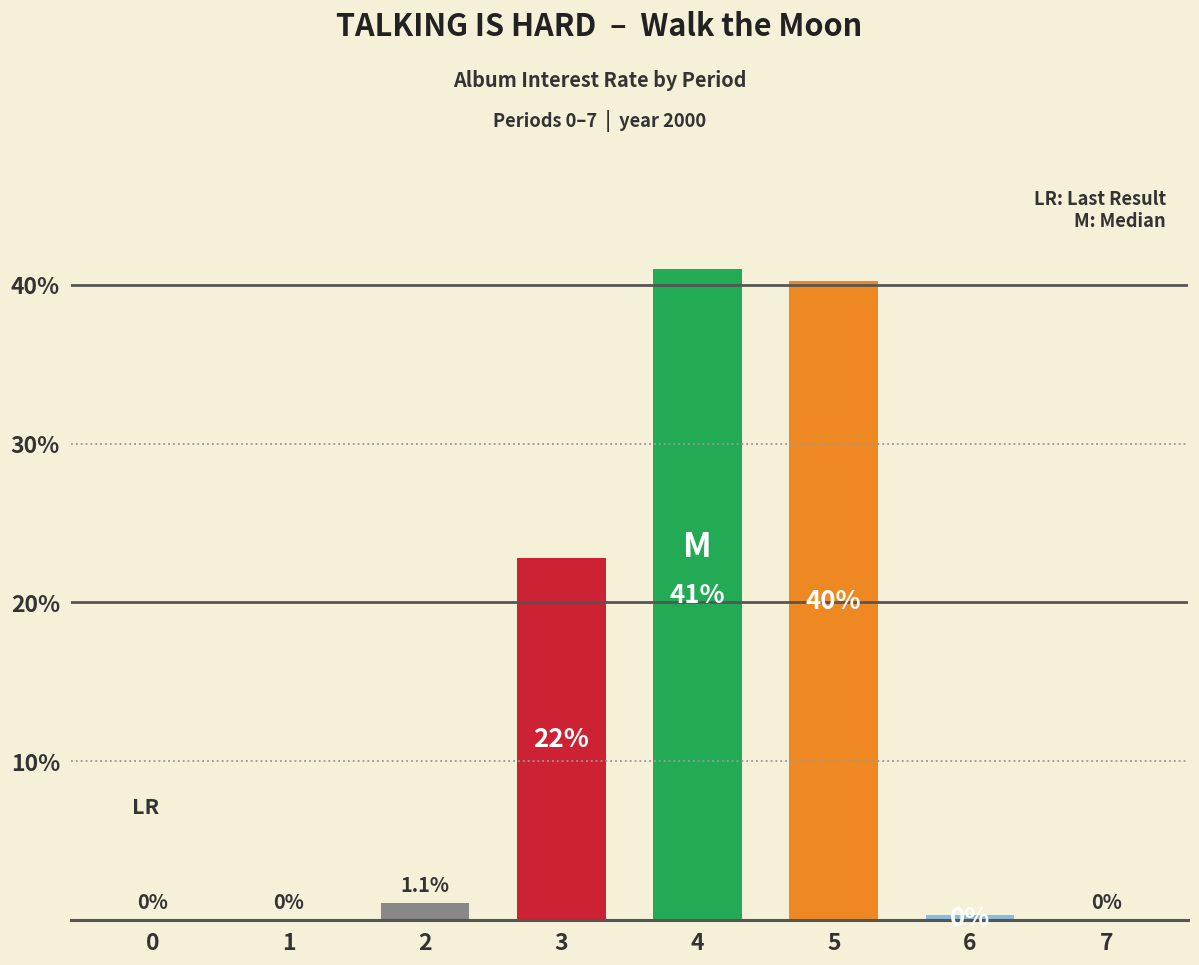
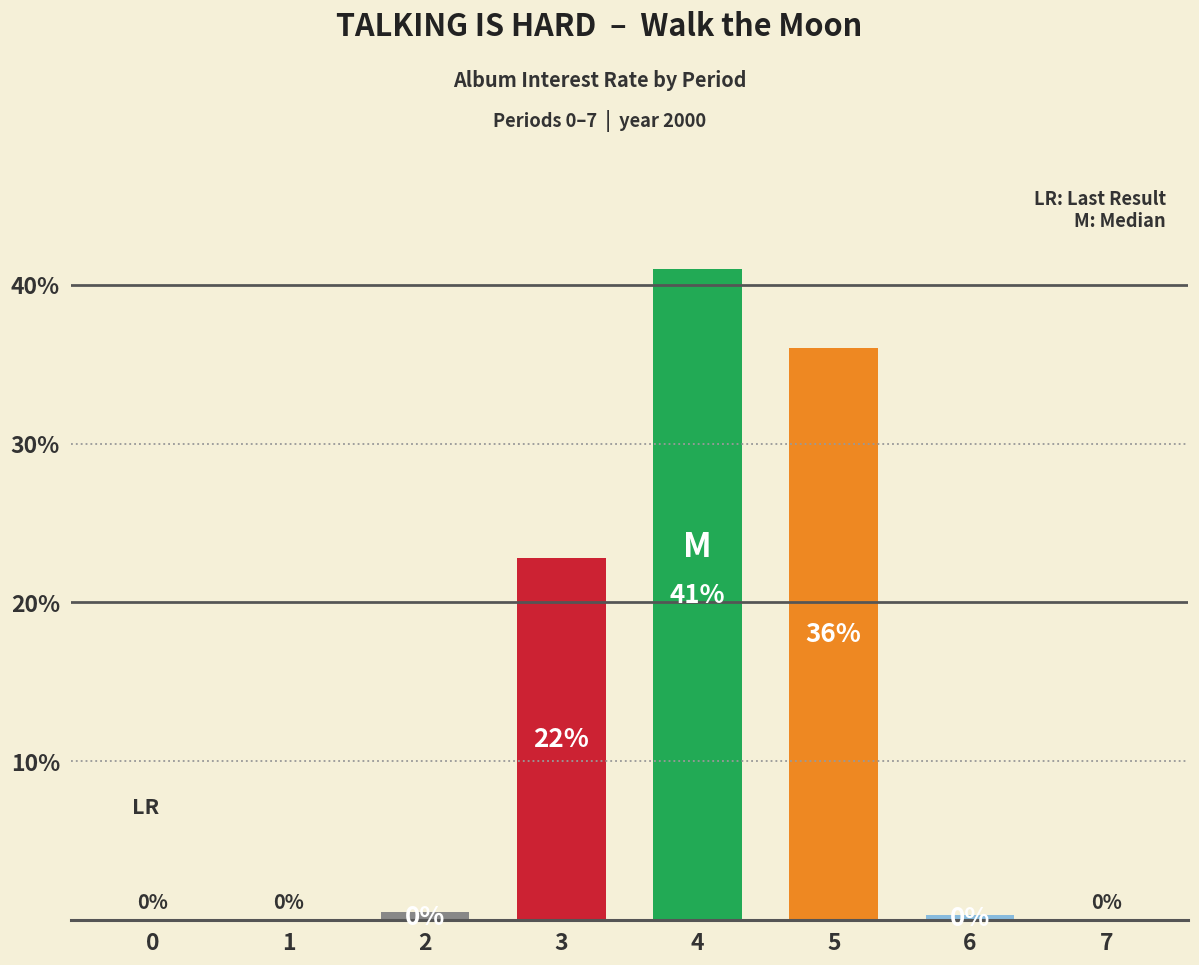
2: 1.1% -> 0.5%
5: 40% -> 36%
